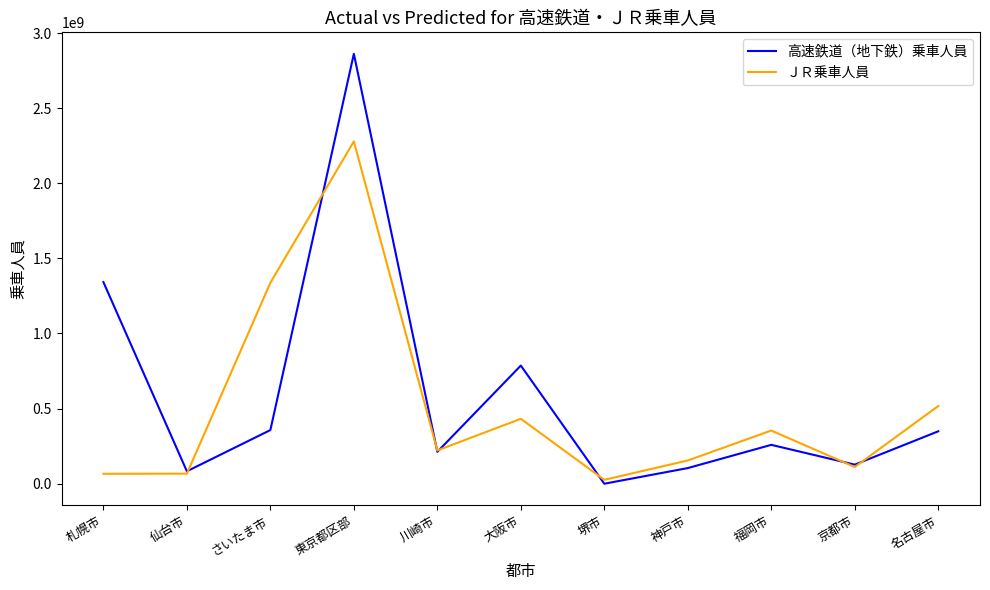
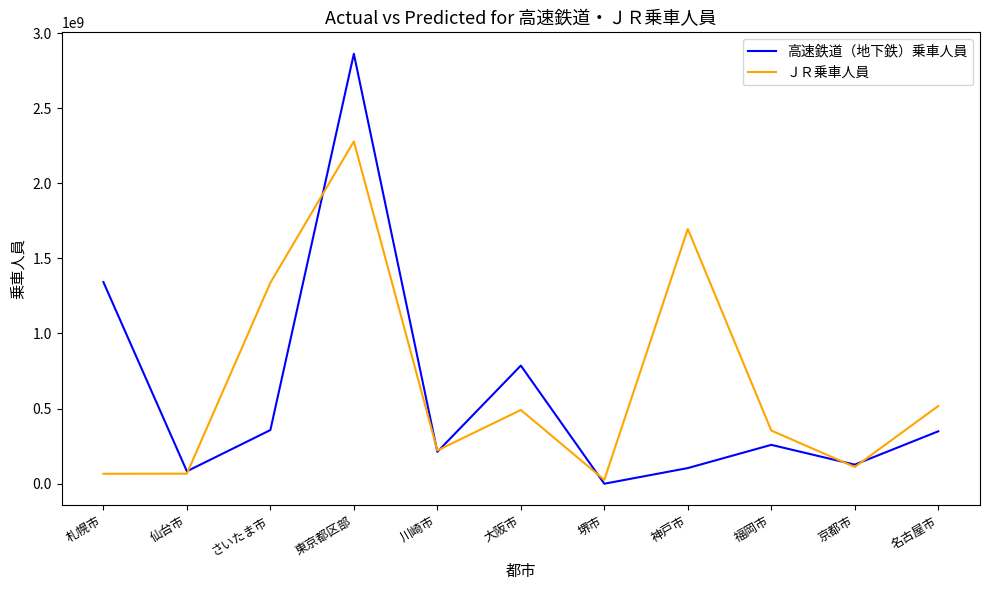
ＪＲ乗車人員, 大阪市: 430000000 -> 490000000
ＪＲ乗車人員, 神戸市: 150000000 -> 1700000000
